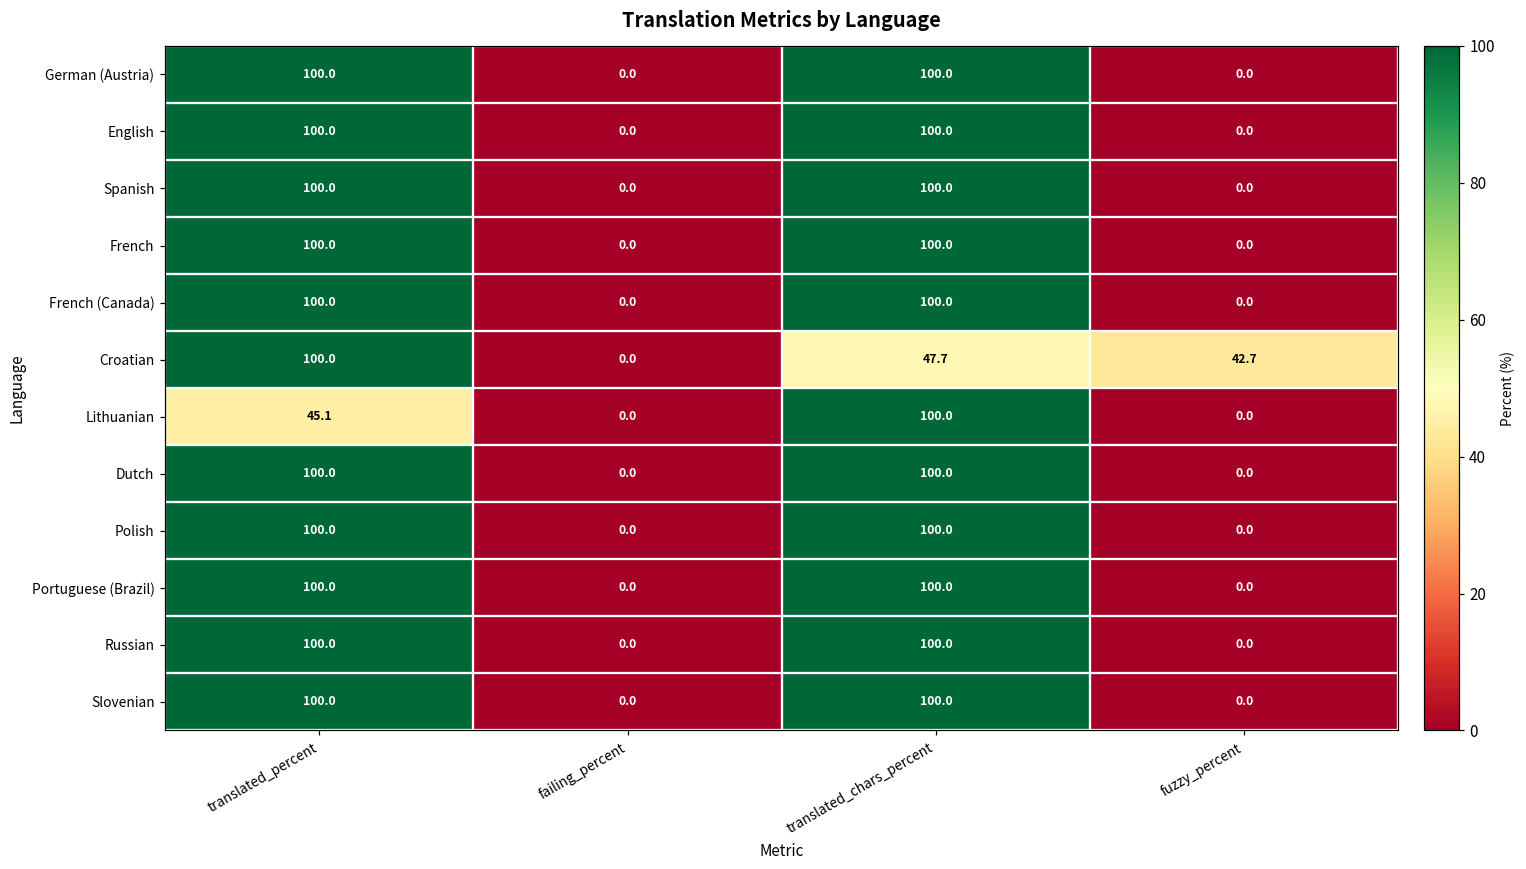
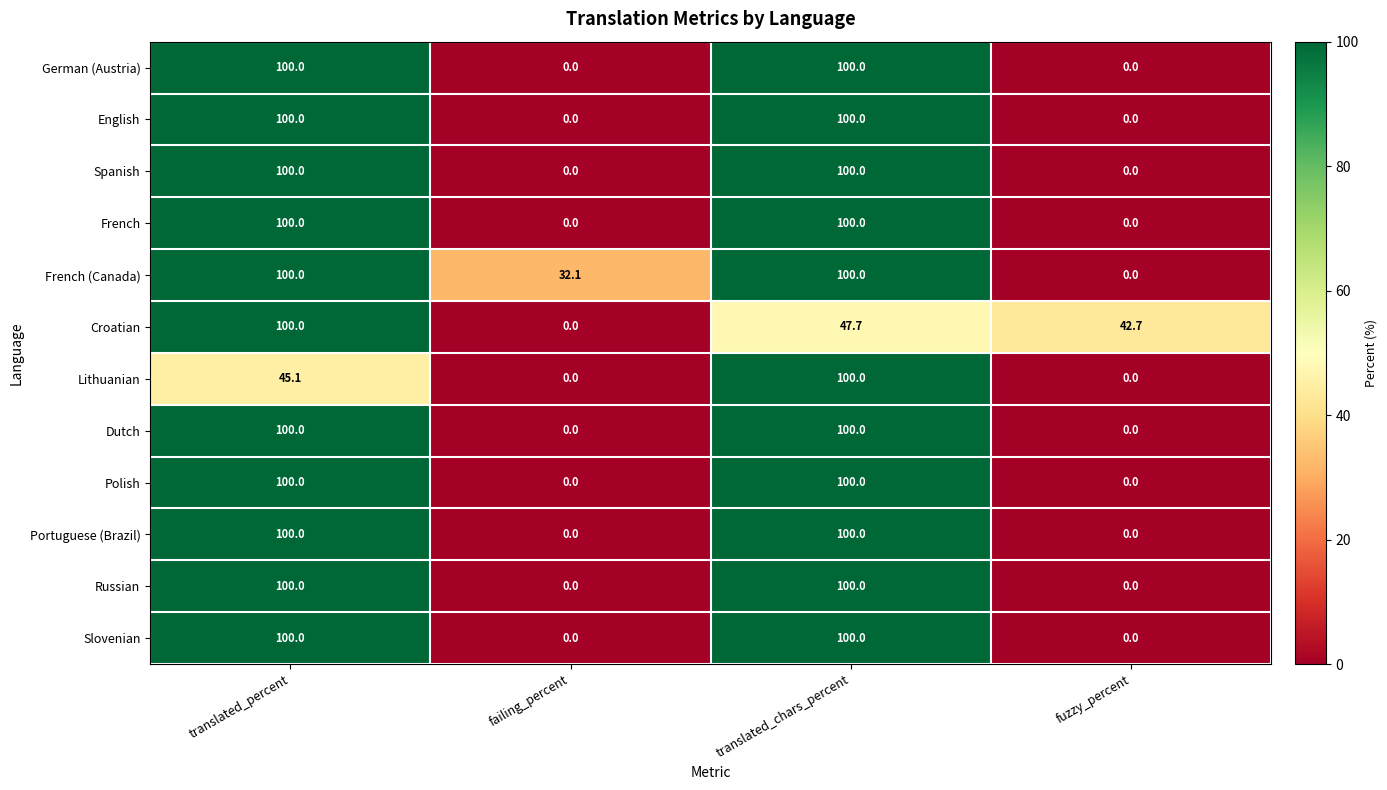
French (Canada), failing_percent: 0.0 -> 32.1
